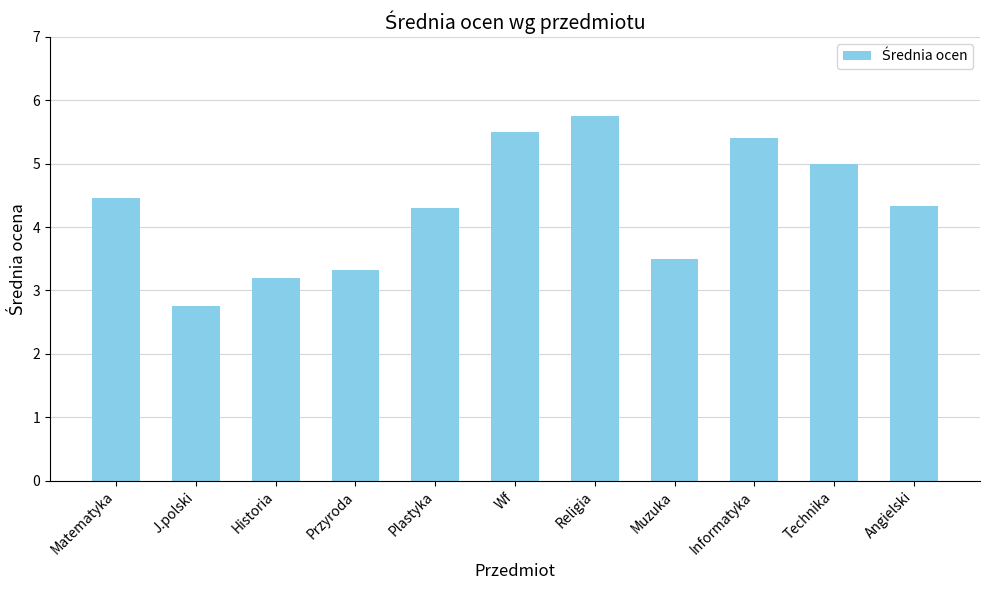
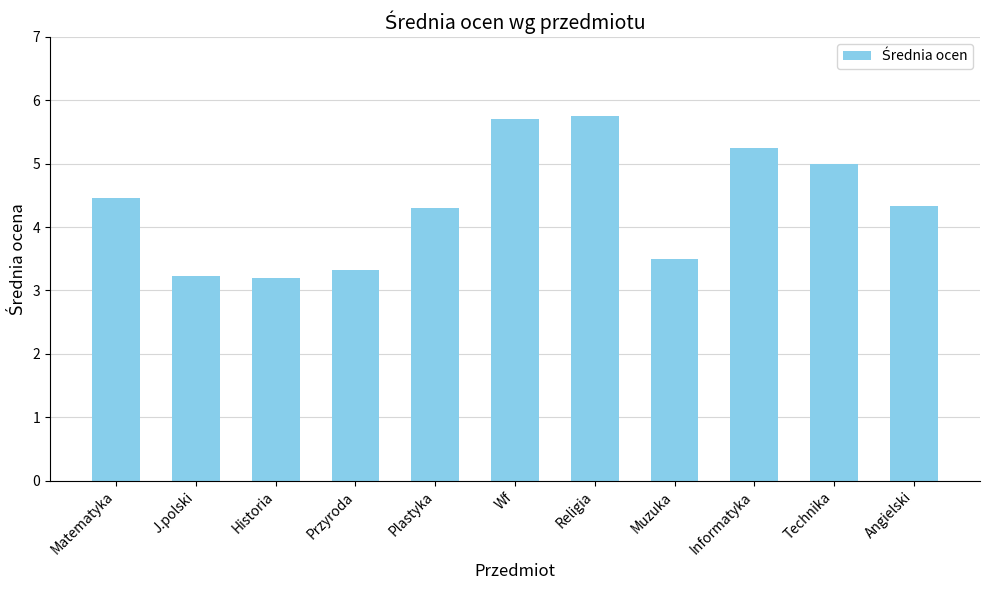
J.polski: 2.8 -> 3.2
Wf: 5.5 -> 5.7
Informatyka: 5.4 -> 5.3
